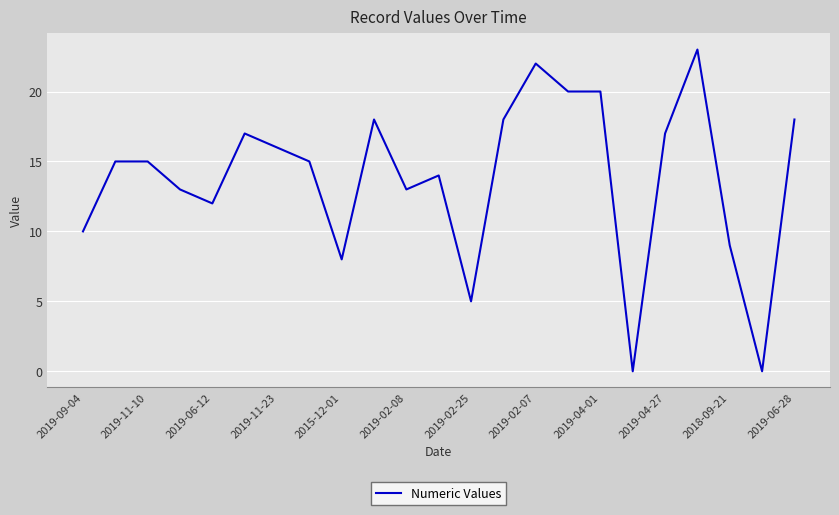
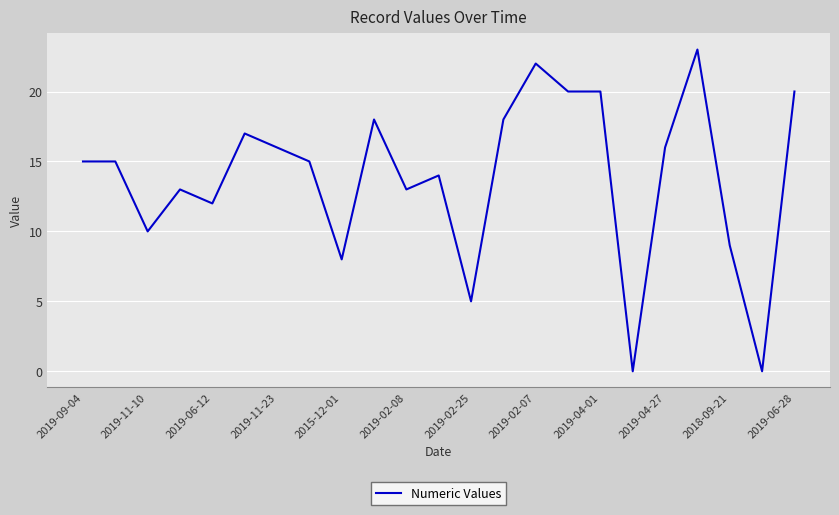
2019-09-04: 10 -> 15
2019-11-10: 15 -> 10
2019-04-27: 17 -> 16
2019-06-28: 18 -> 20
